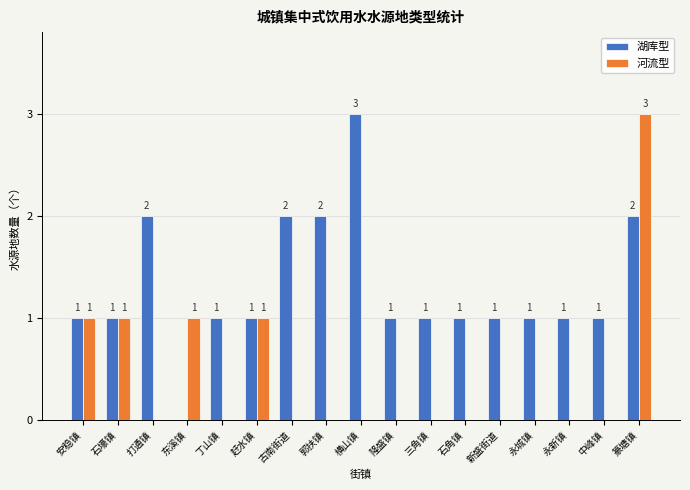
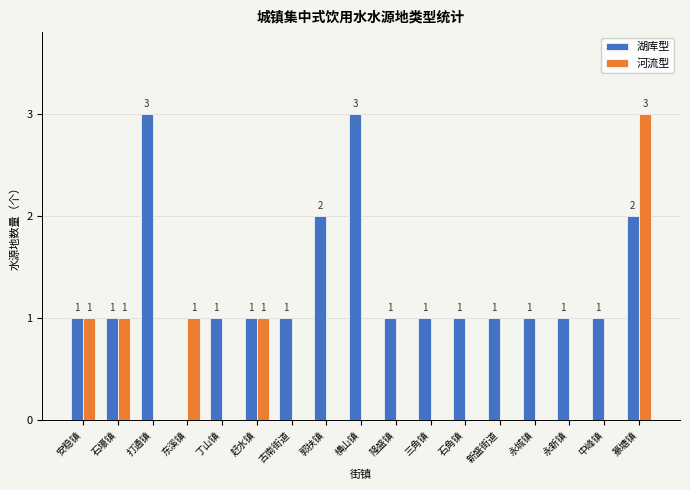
湖库型, 打通镇: 2 -> 3
湖库型, 古南街道: 2 -> 1
